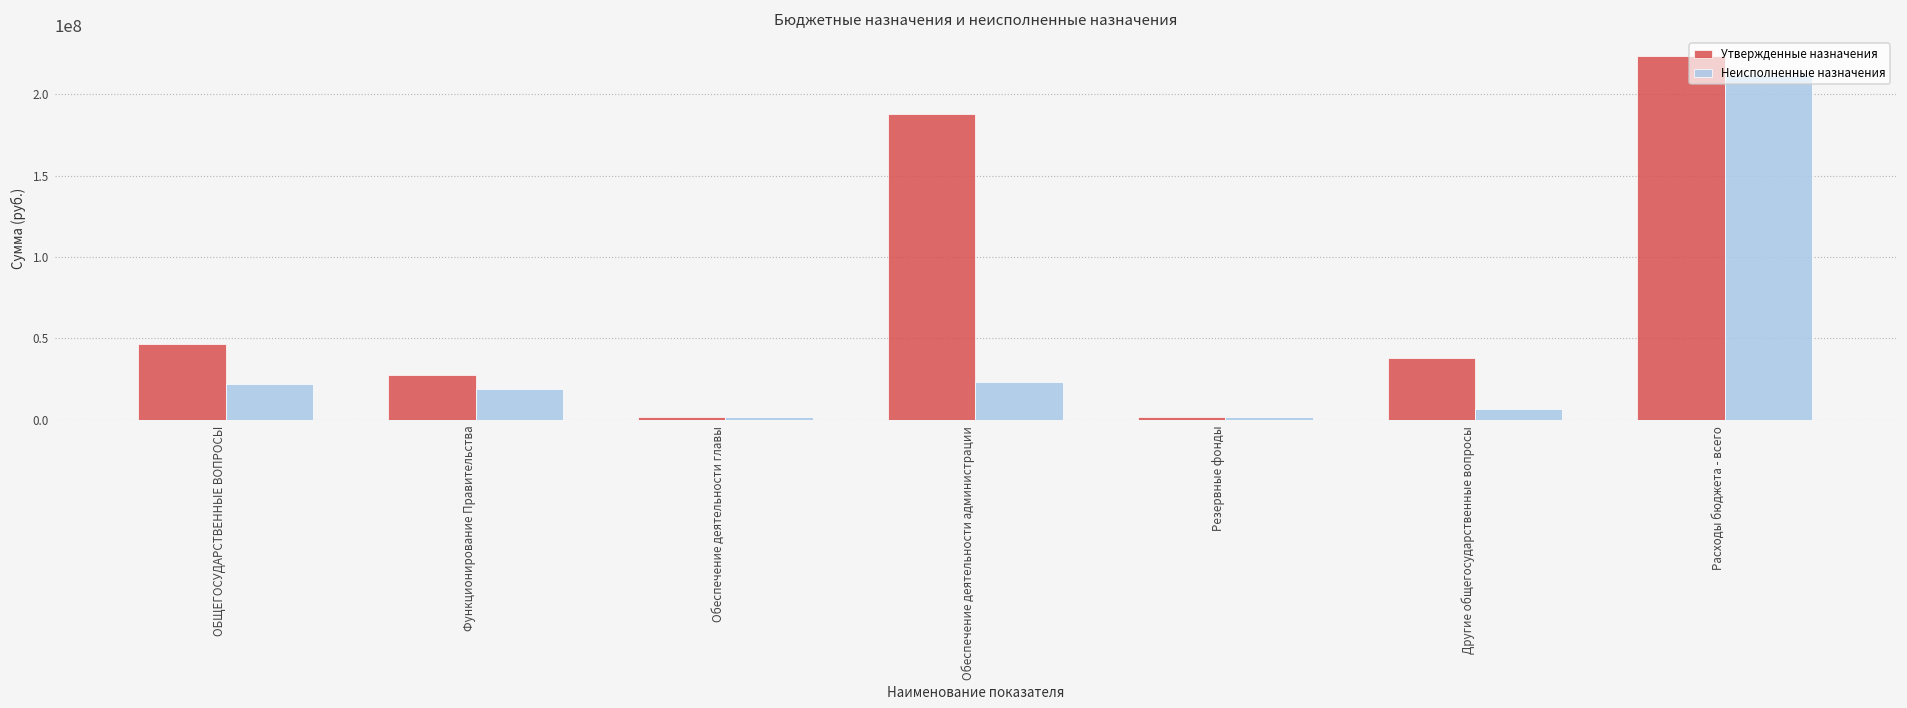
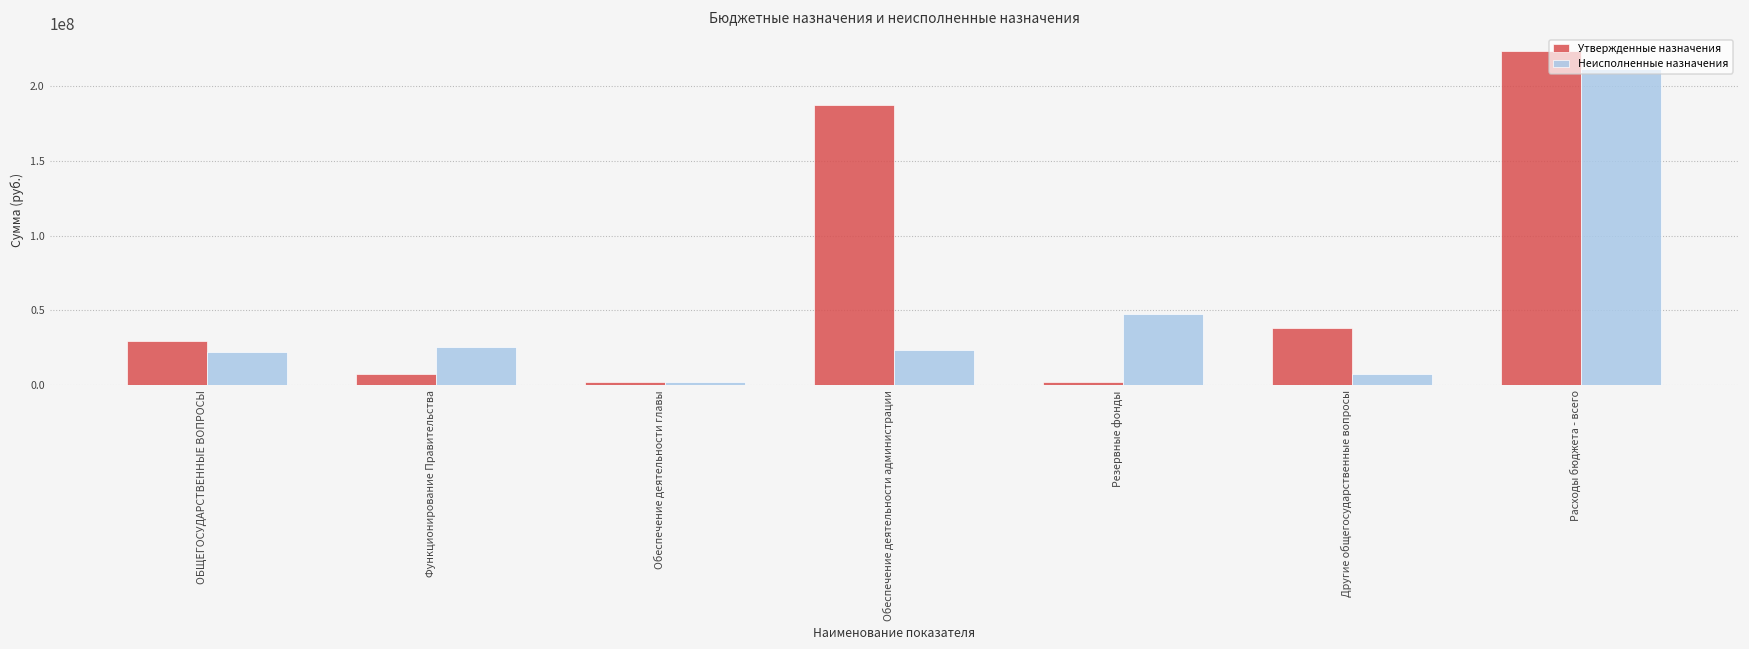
Утвержденные назначения, ОБЩЕГОСУДАРСТВЕННЫЕ ВОПРОСЫ: 47000000 -> 29000000
Утвержденные назначения, Функционирование Правительства: 28000000 -> 7000000
Неисполненные назначения, Функционирование Правительства: 19000000 -> 25000000
Неисполненные назначения, Резервные фонды: 2000000 -> 48000000
